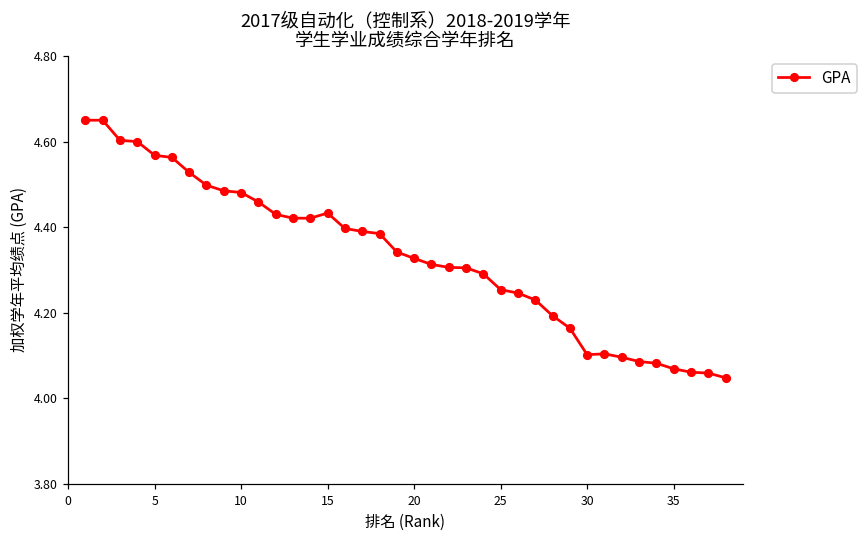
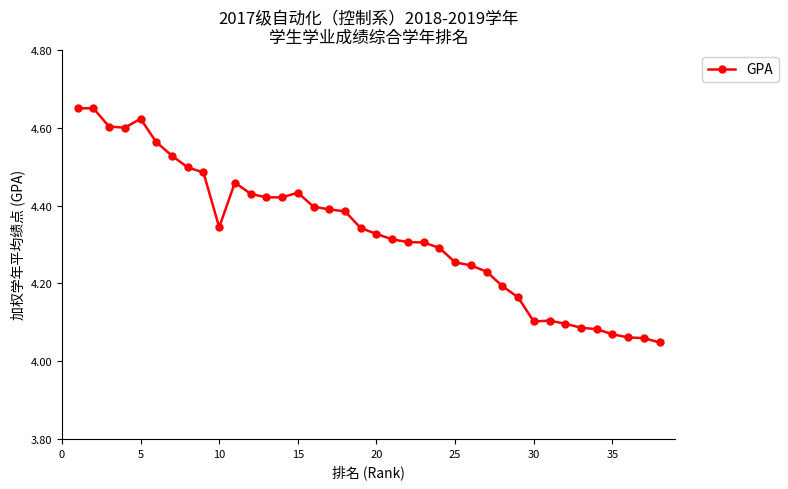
5: 4.57 -> 4.62
10: 4.48 -> 4.34
